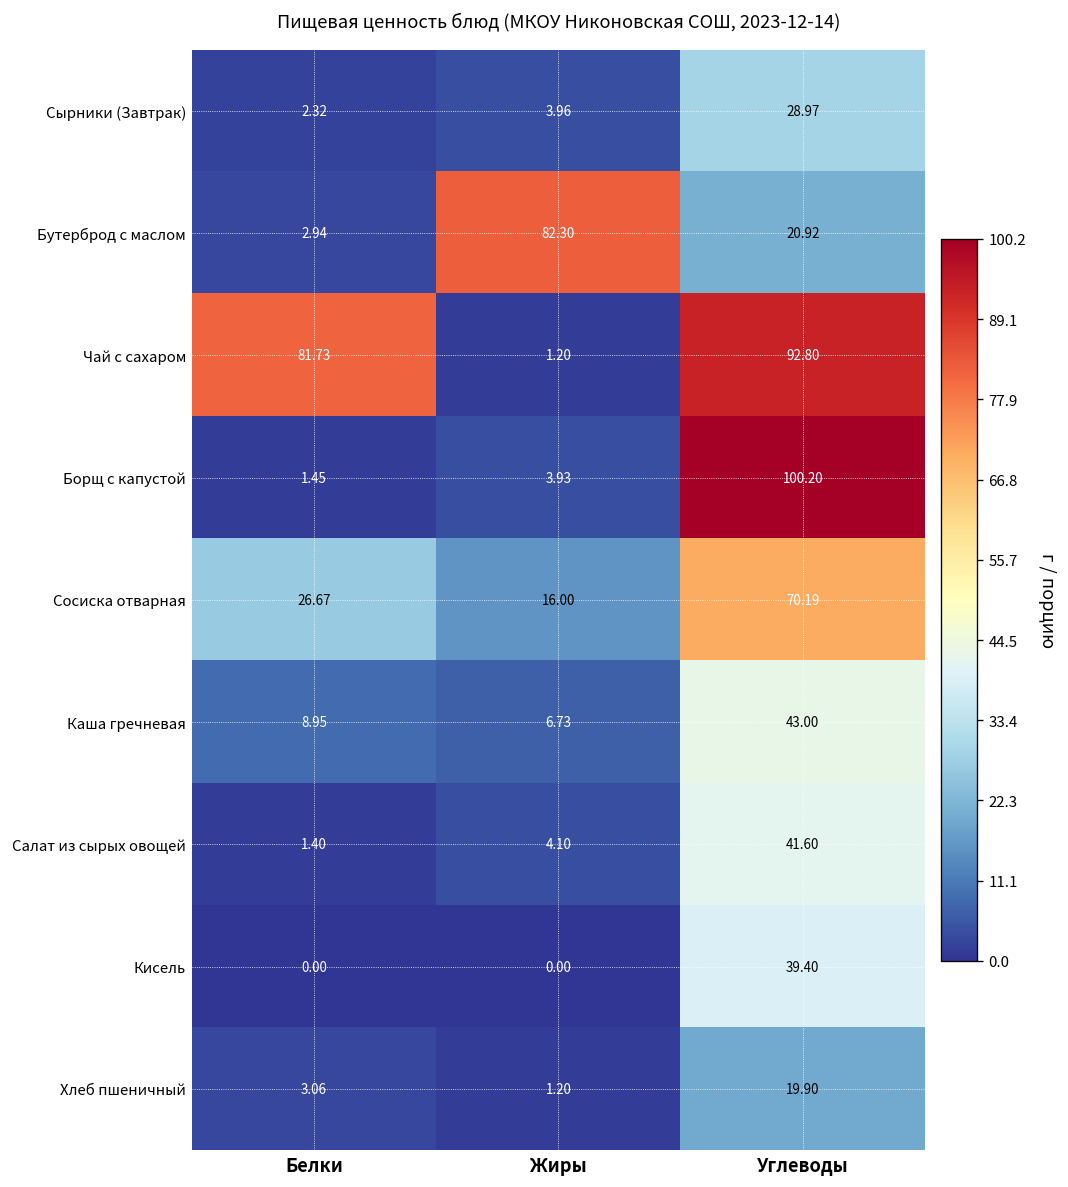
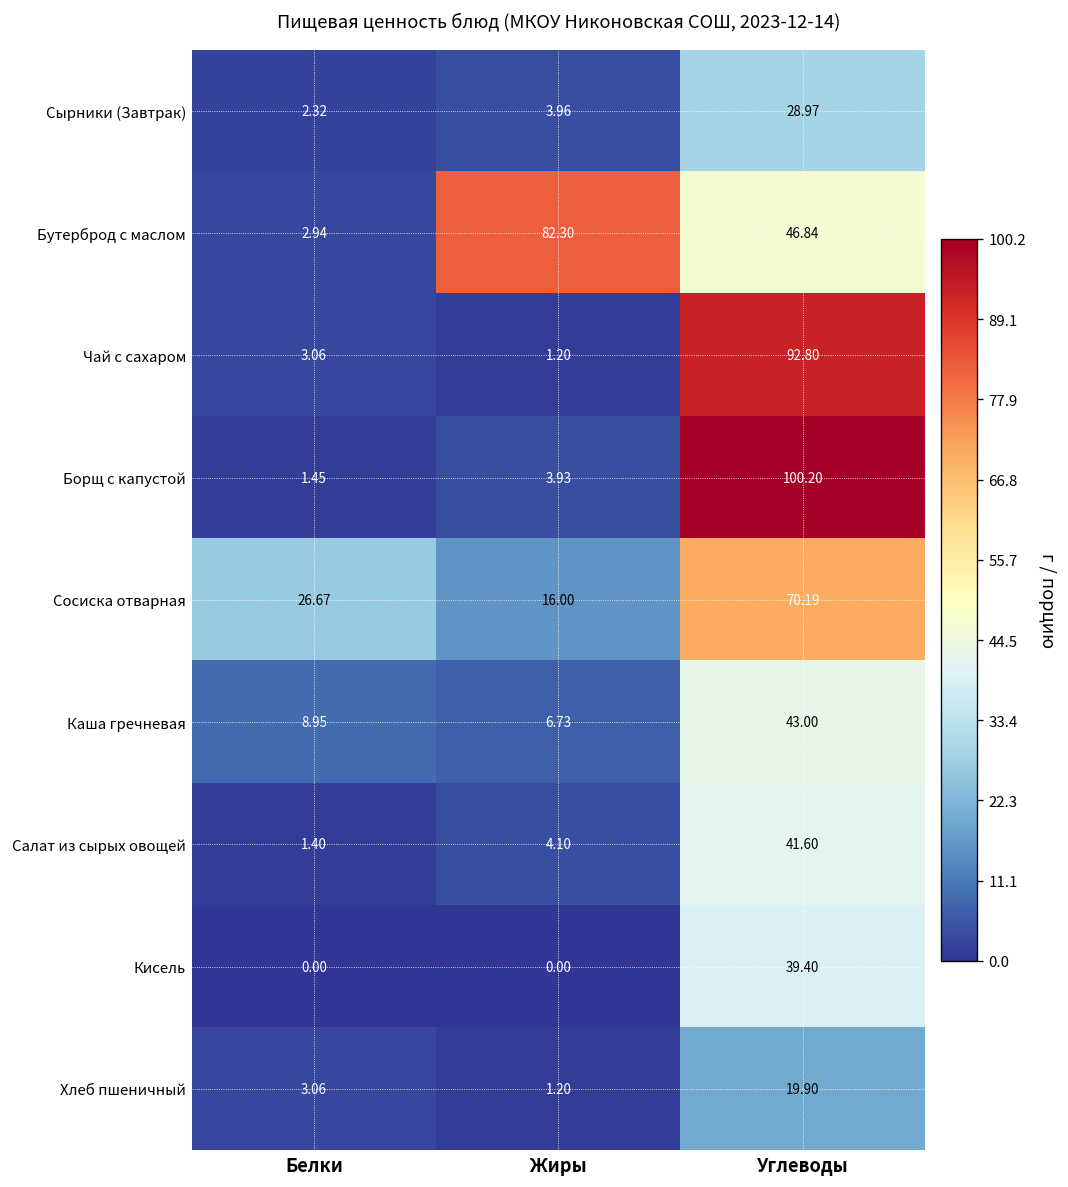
Бутерброд с маслом, Углеводы: 20.92 -> 46.84
Чай с сахаром, Белки: 81.73 -> 3.06
